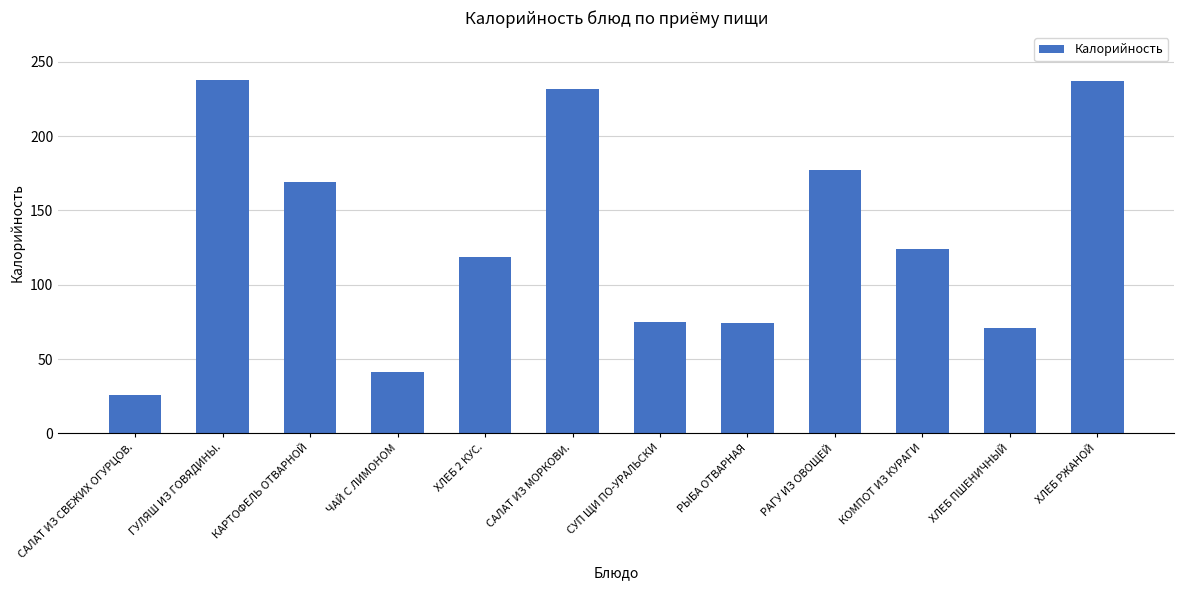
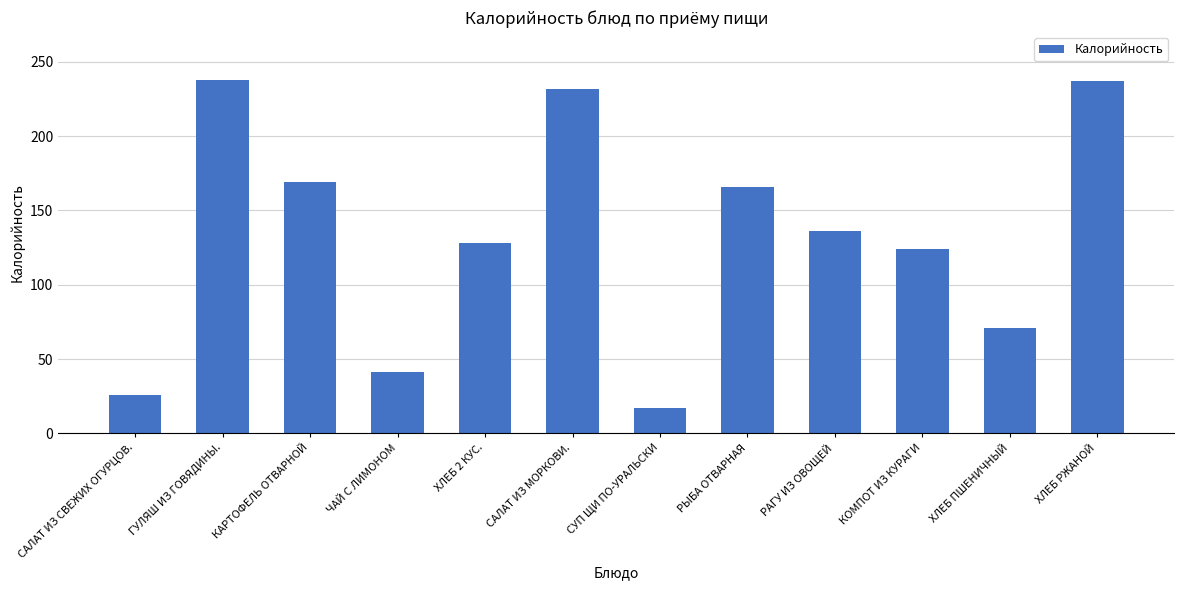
ХЛЕБ 2 КУС.: 119 -> 128
СУП ЩИ ПО-УРАЛЬСКИ: 75 -> 17
РЫБА ОТВАРНАЯ: 74 -> 166
РАГУ ИЗ ОВОЩЕЙ: 177 -> 136
